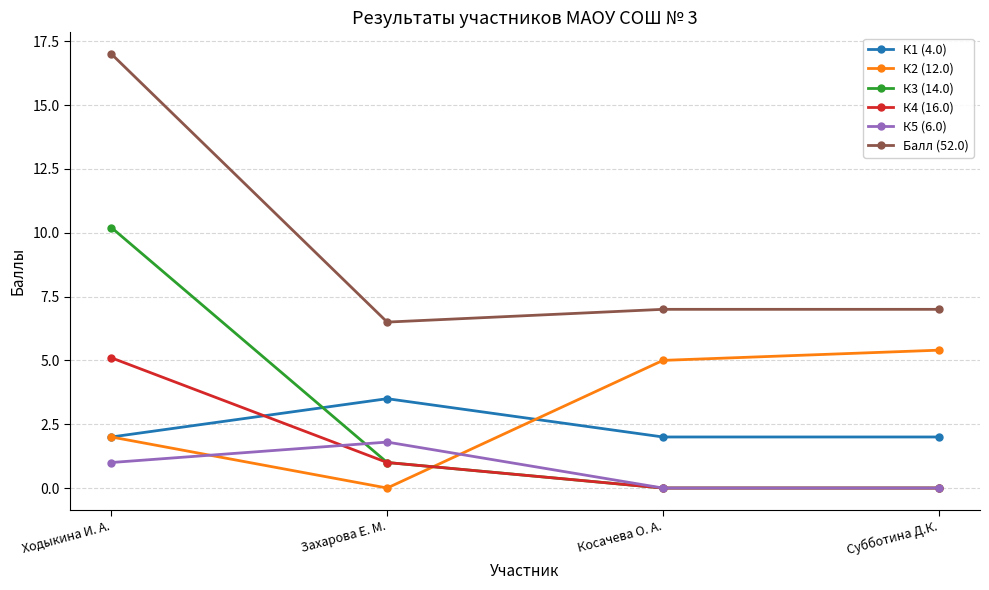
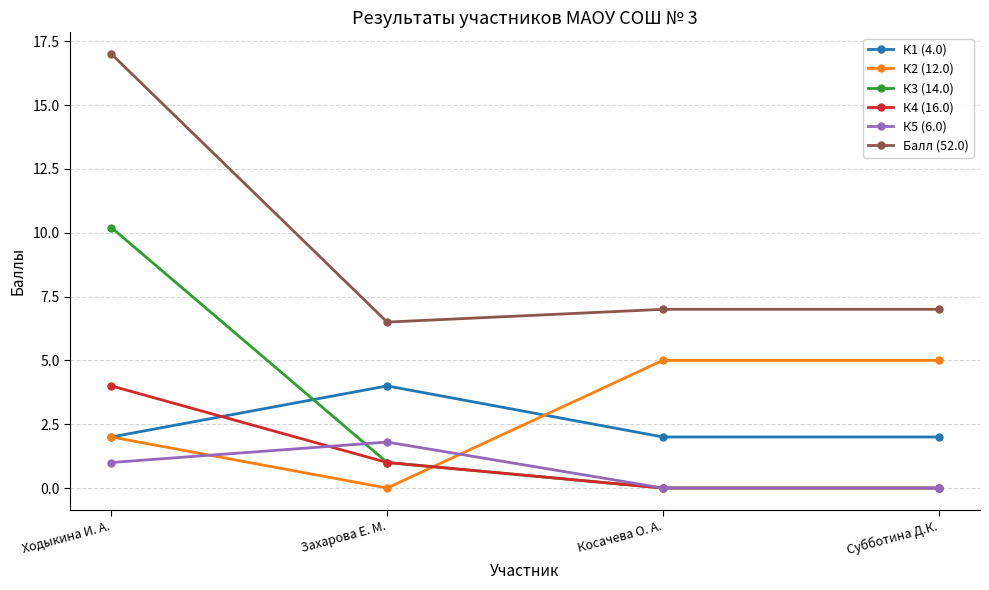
К4 (16.0), Ходыкина И. А.: 5.1 -> 4.0
К1 (4.0), Захарова Е. М.: 3.5 -> 4.0
К2 (12.0), Субботина Д.К.: 5.4 -> 5.0
